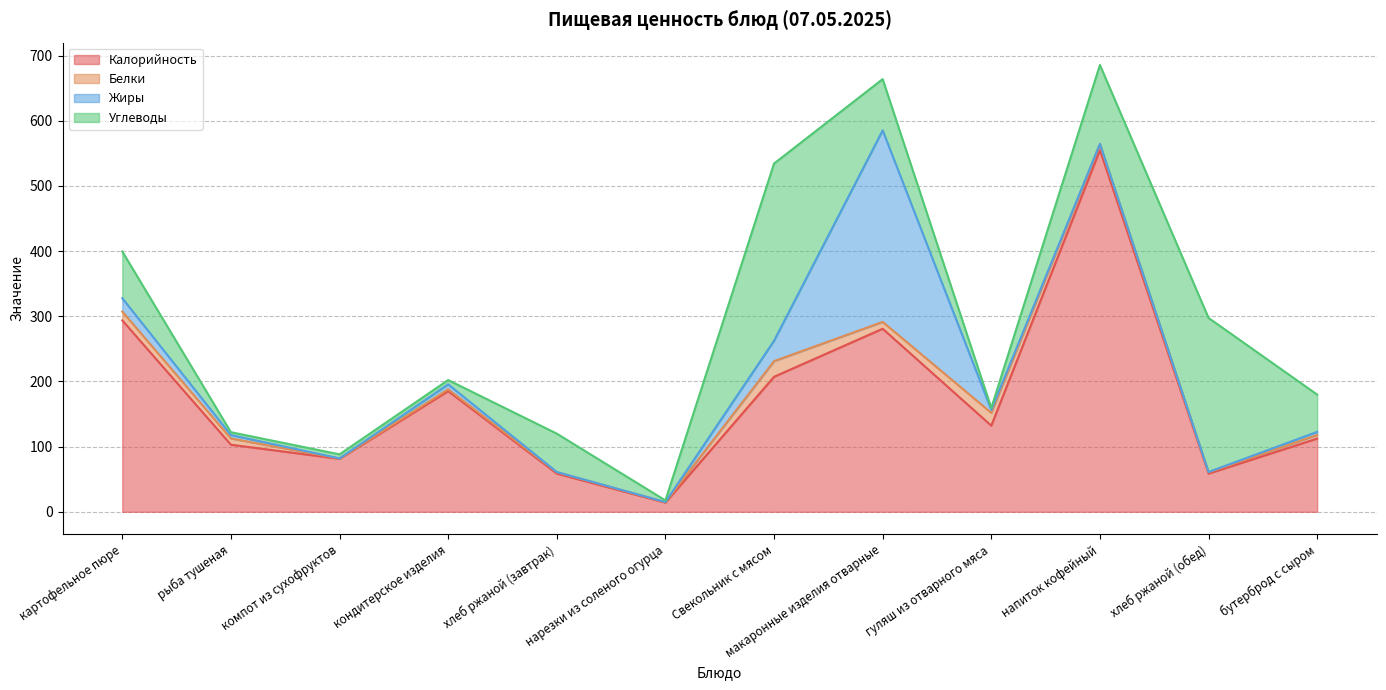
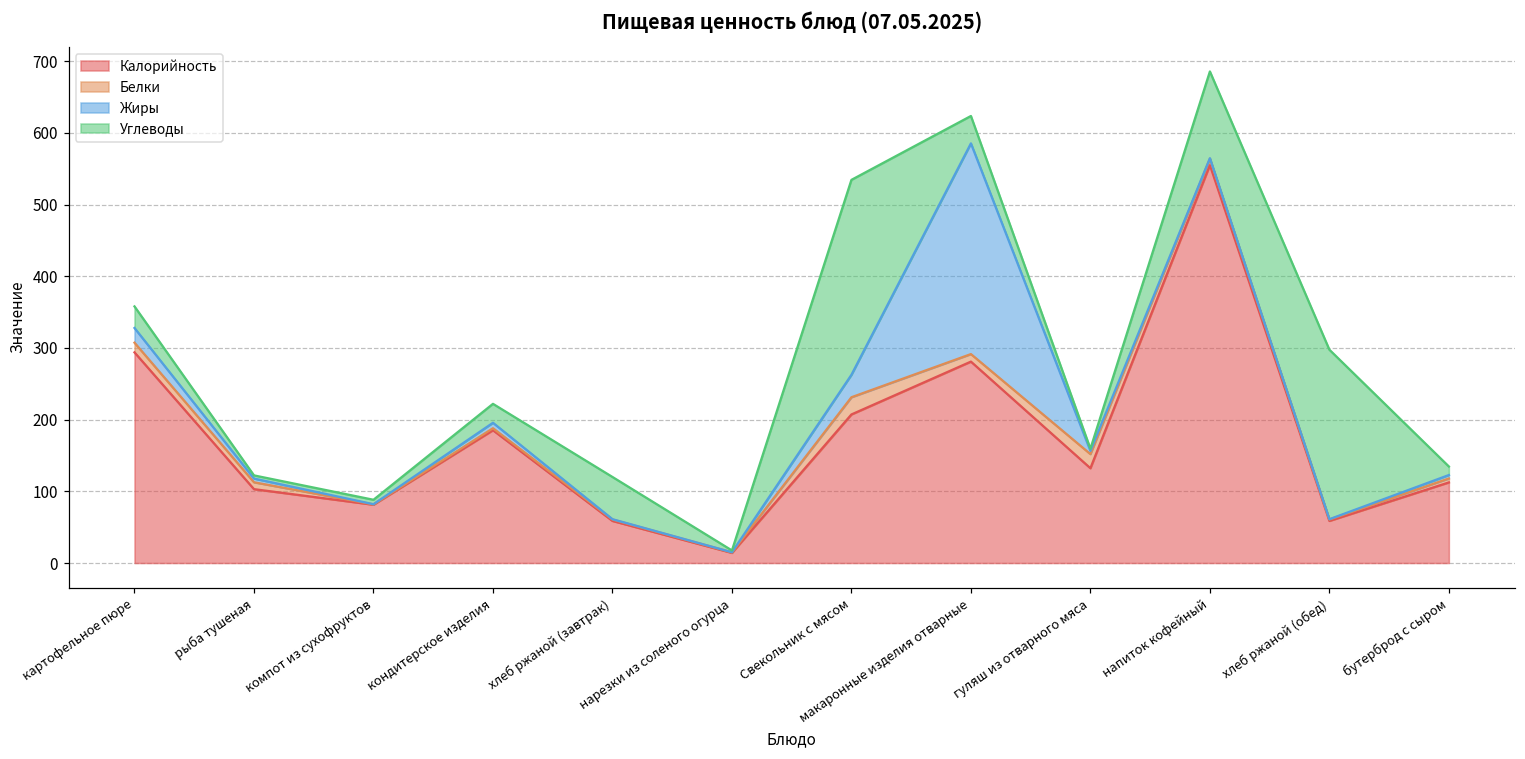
Углеводы, картофельное пюре: 70 -> 30
Углеводы, кондитерское изделия: 10 -> 30
Углеводы, макаронные изделия отварные: 80 -> 40
Углеводы, бутерброд с сыром: 60 -> 10
